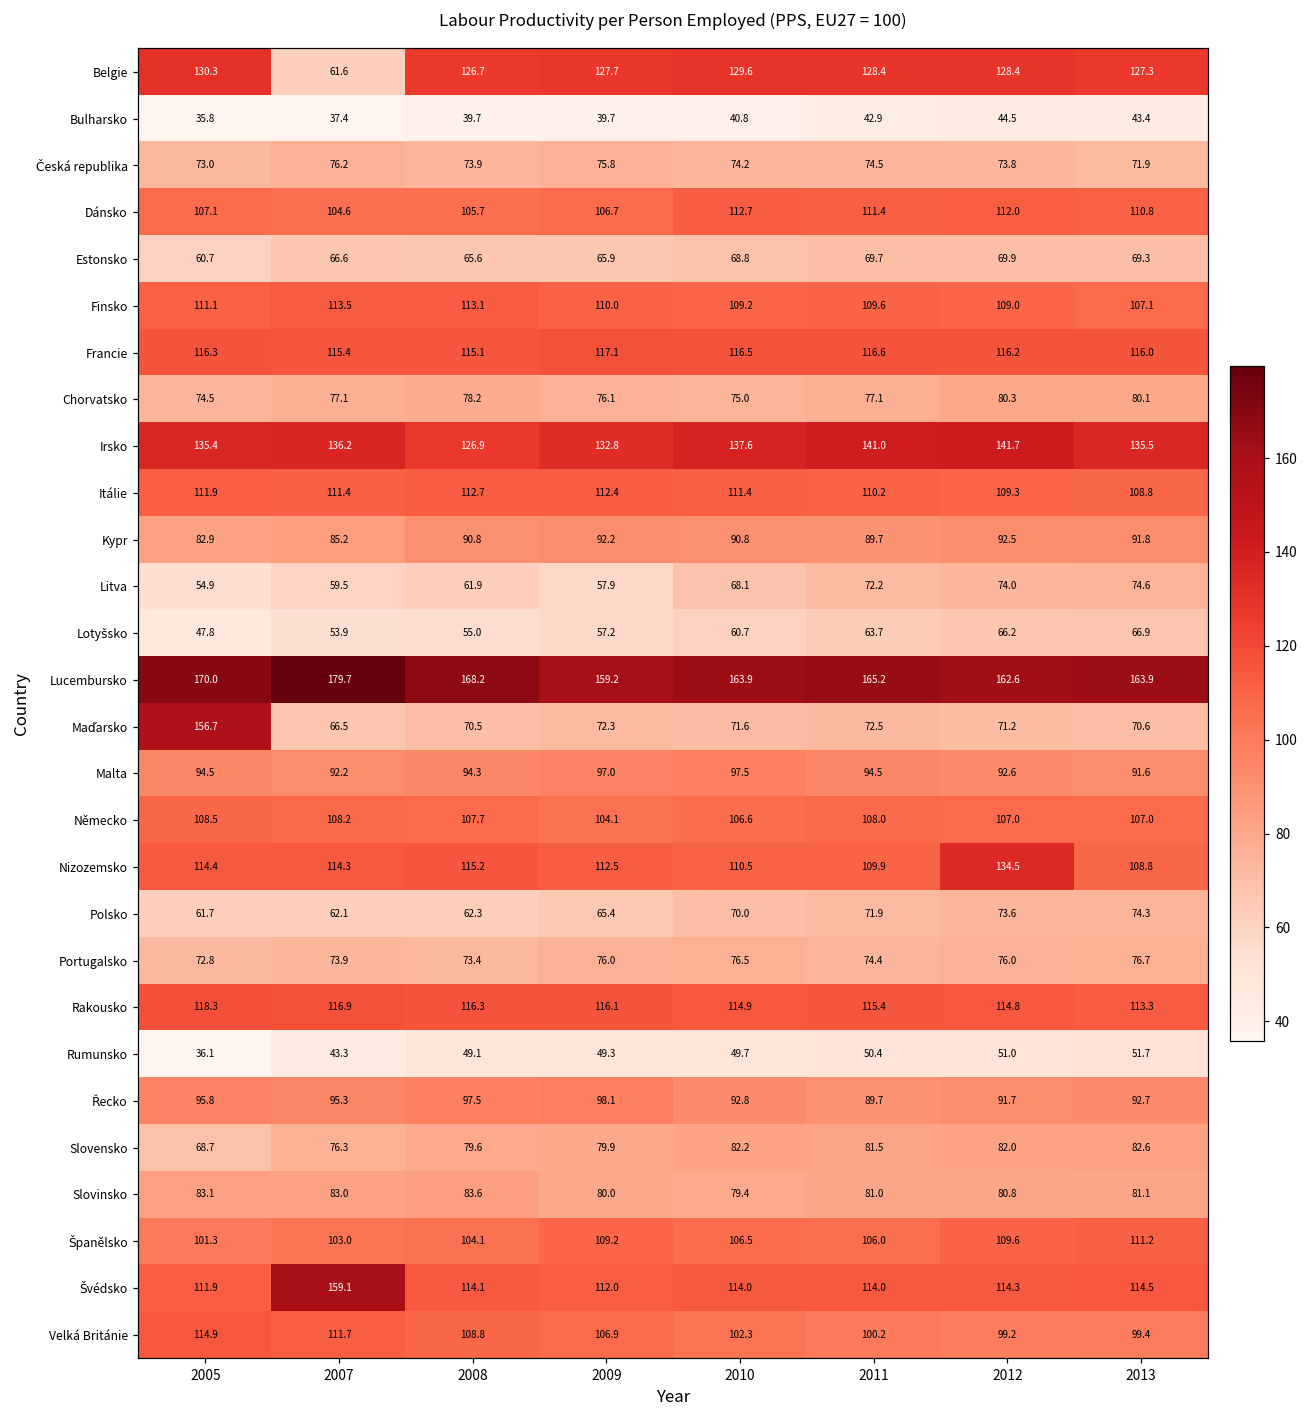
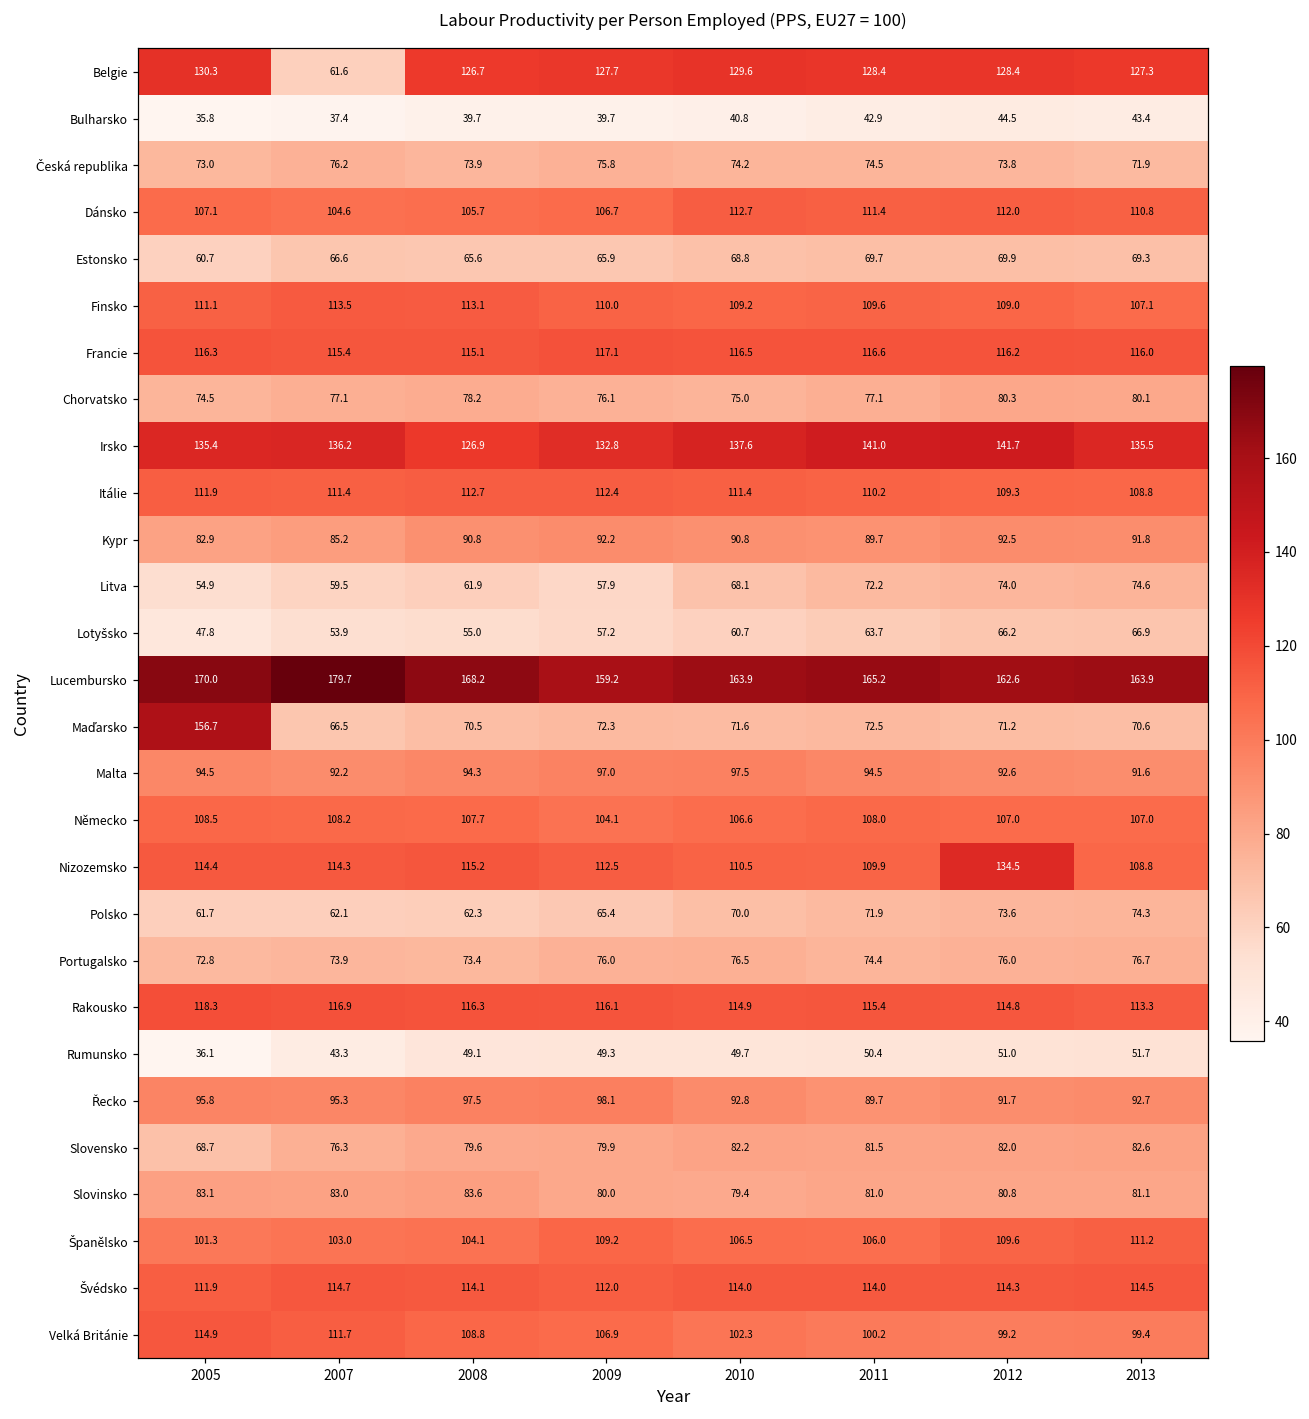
Švédsko, 2007: 159.1 -> 114.7
